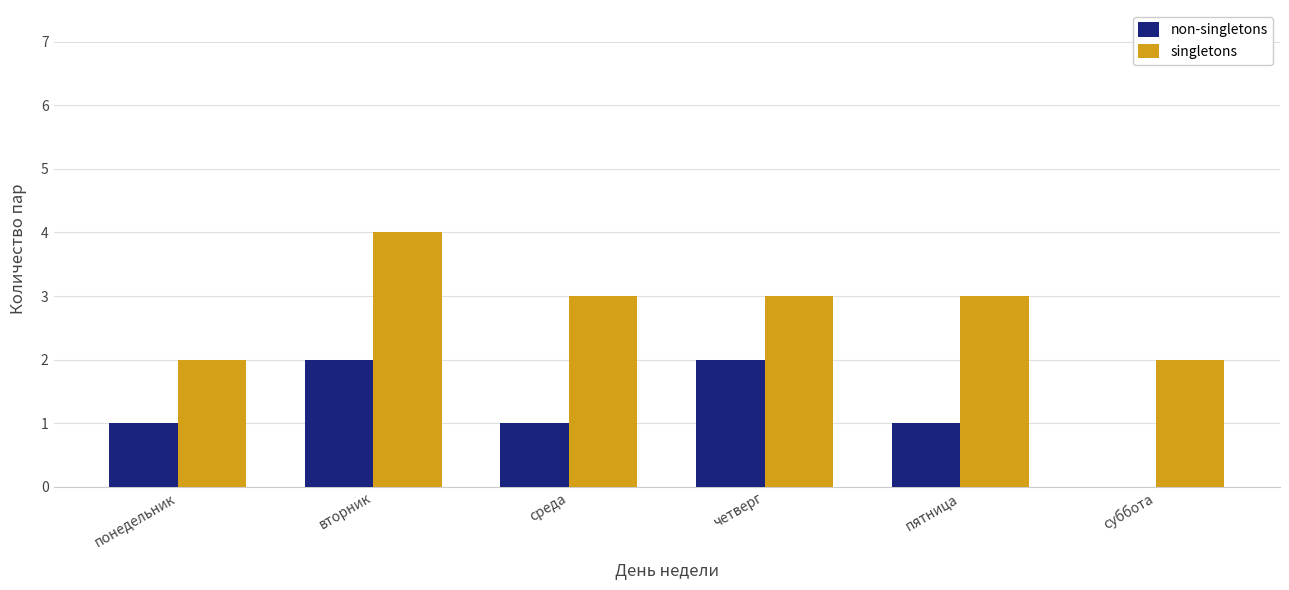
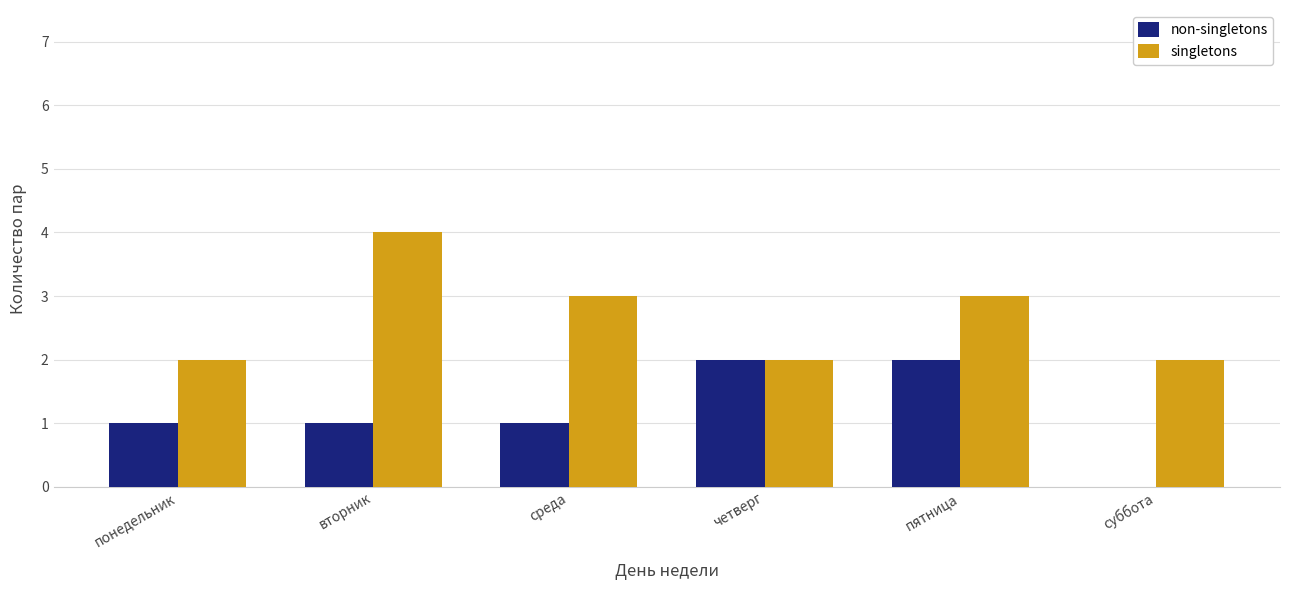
non-singletons, вторник: 2 -> 1
singletons, четверг: 3 -> 2
non-singletons, пятница: 1 -> 2
